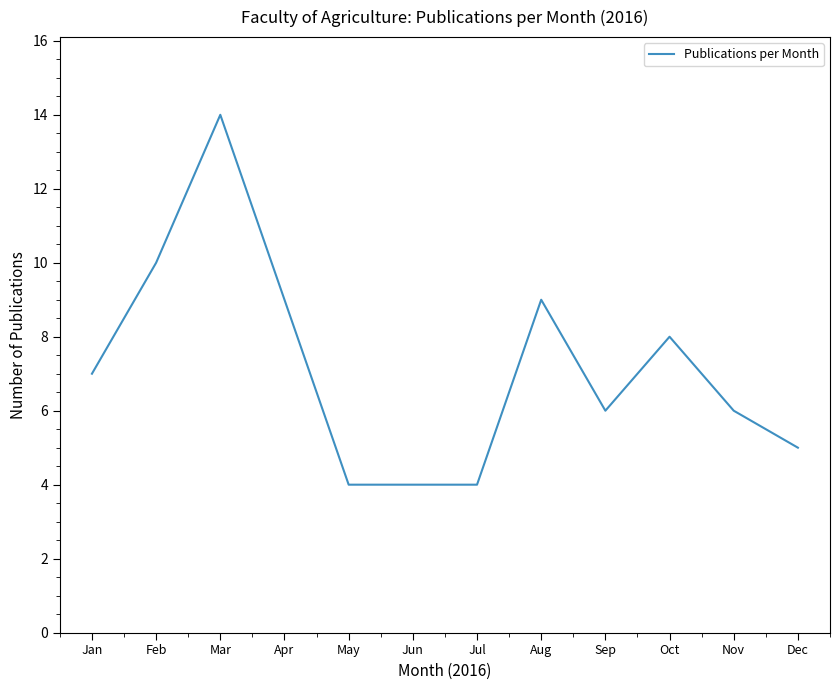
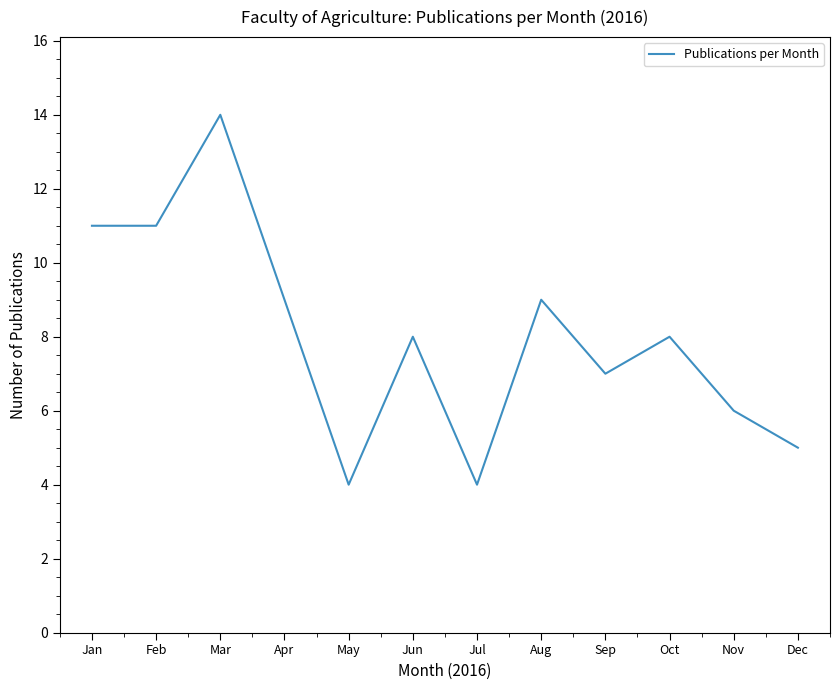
Jan: 7 -> 11
Feb: 10 -> 11
Jun: 4 -> 8
Sep: 6 -> 7
